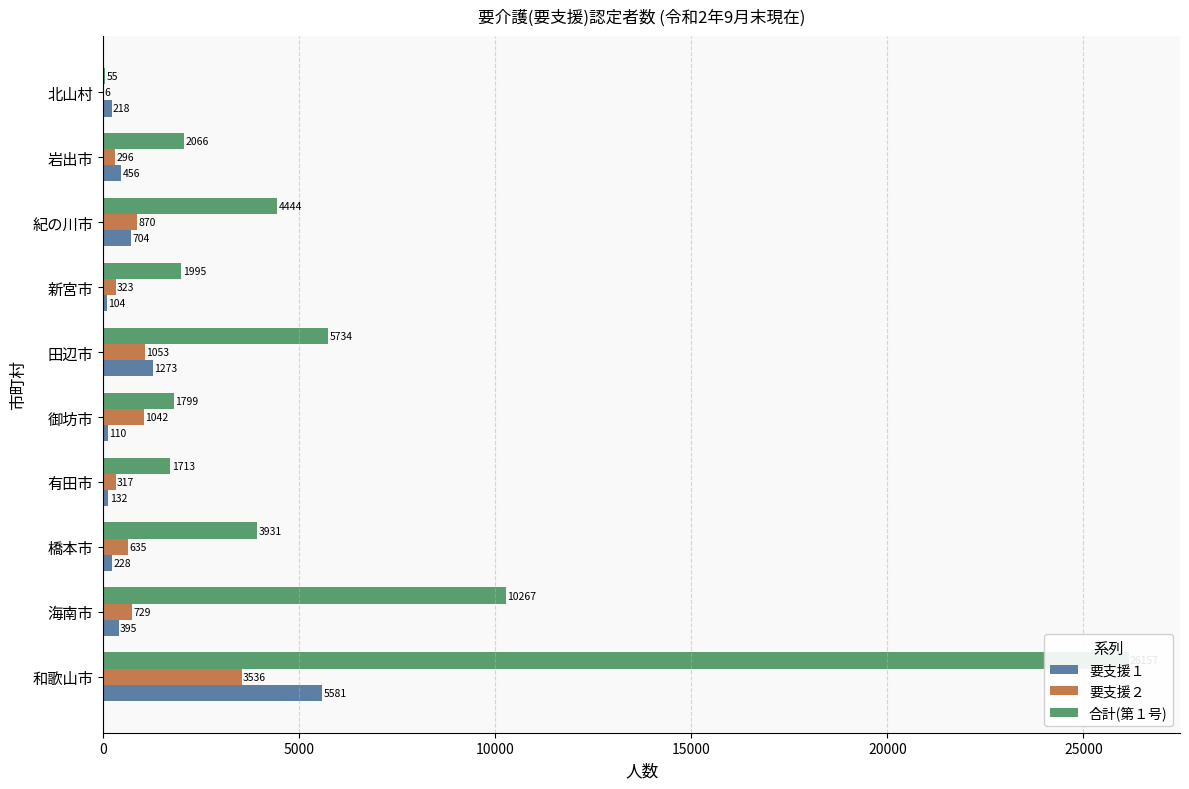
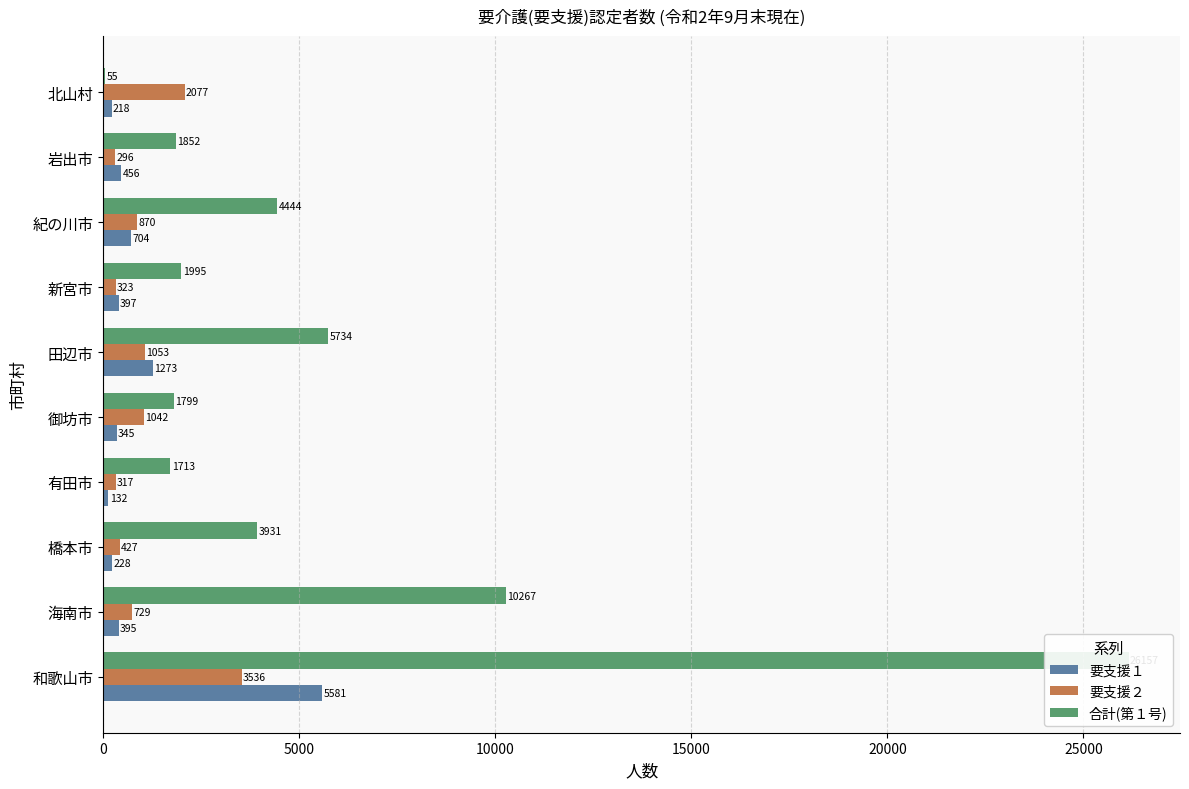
要支援２, 北山村: 6 -> 2077
合計(第１号), 岩出市: 2066 -> 1852
要支援１, 新宮市: 104 -> 397
要支援１, 御坊市: 110 -> 345
要支援２, 橋本市: 635 -> 427
